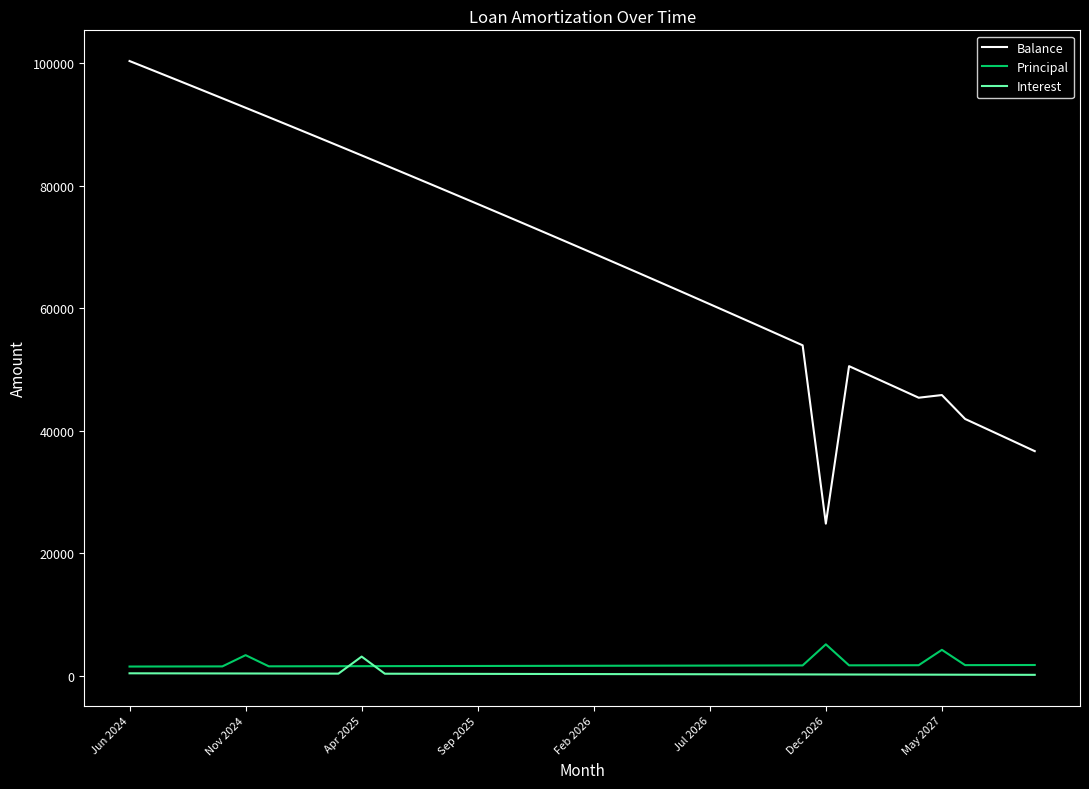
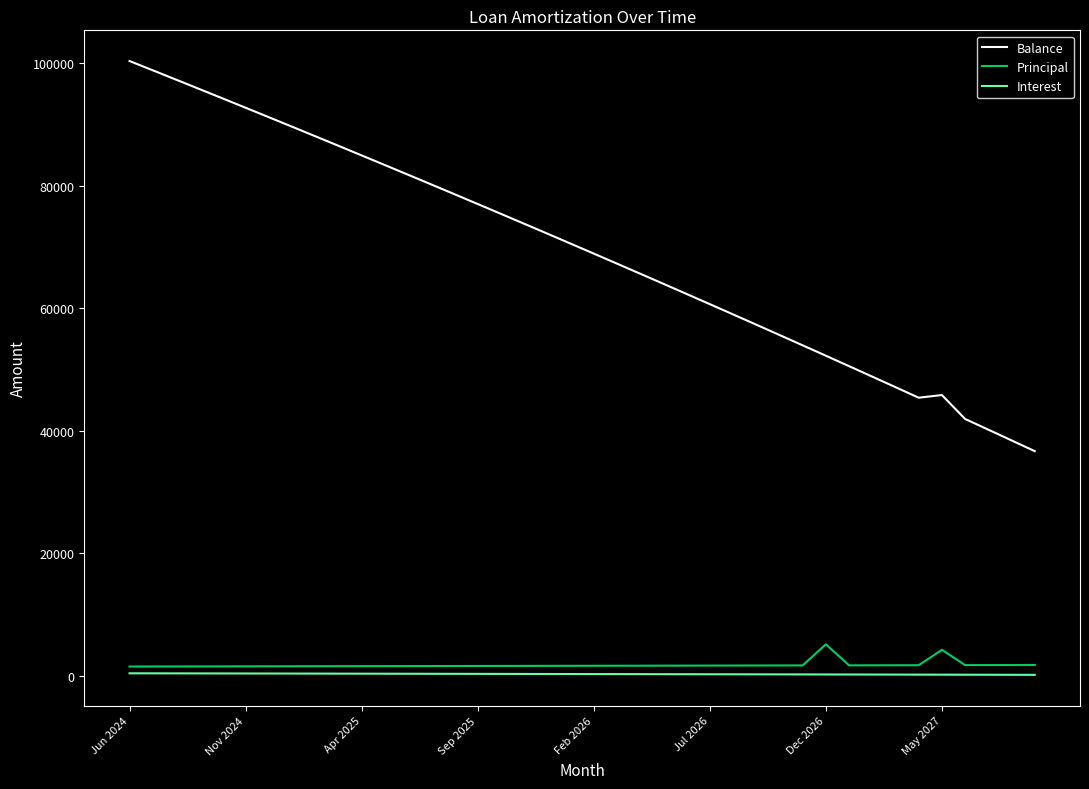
Principal, Nov 2024: 3000 -> 2000
Interest, Apr 2025: 3000 -> 0
Balance, Dec 2026: 25000 -> 52000
